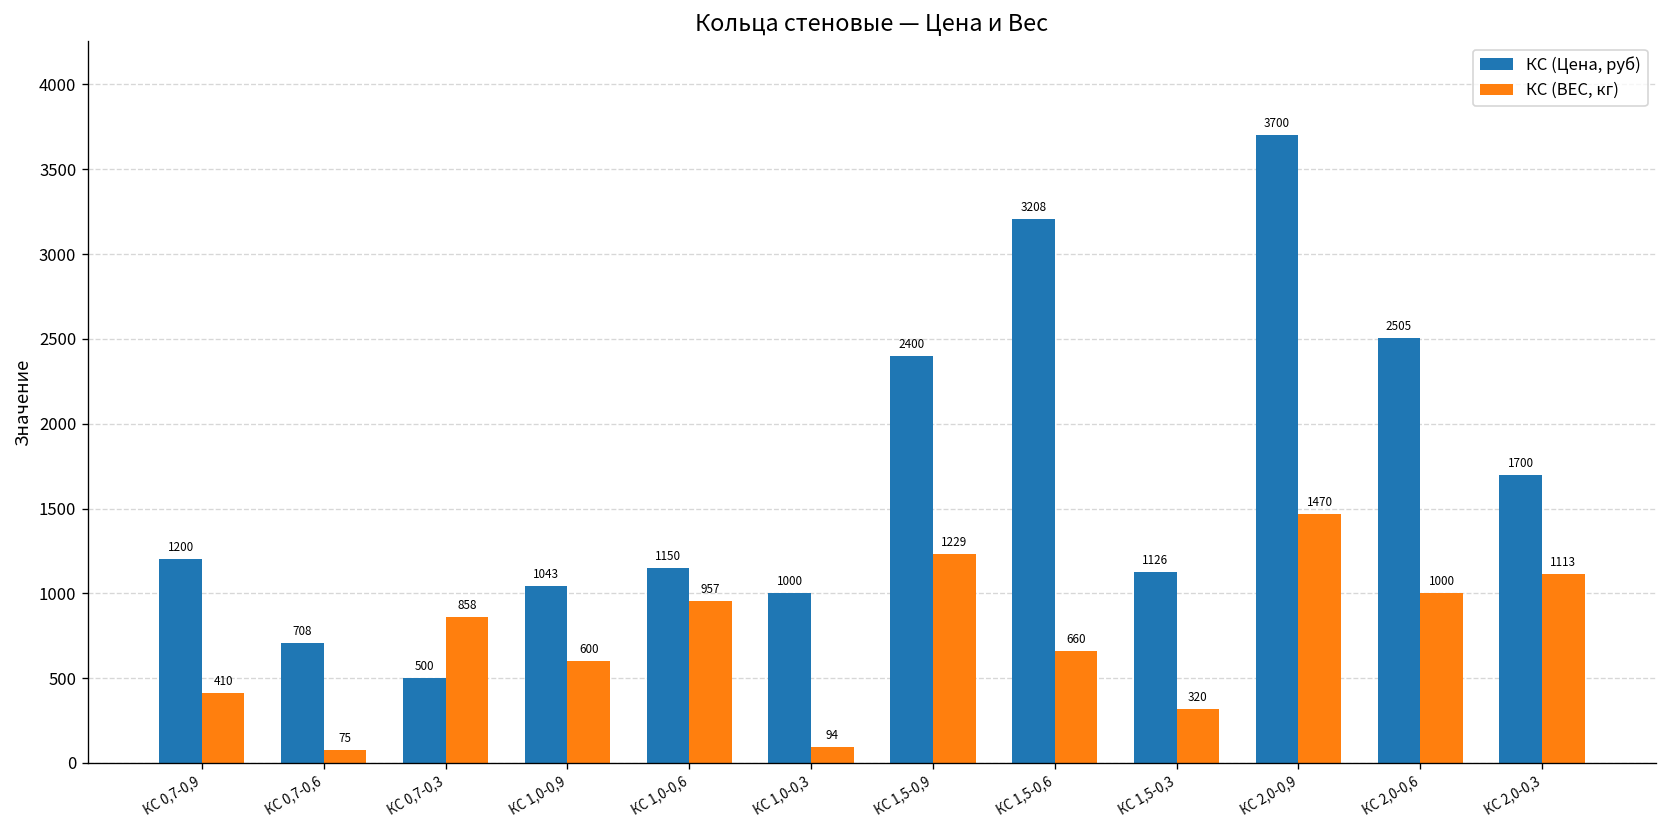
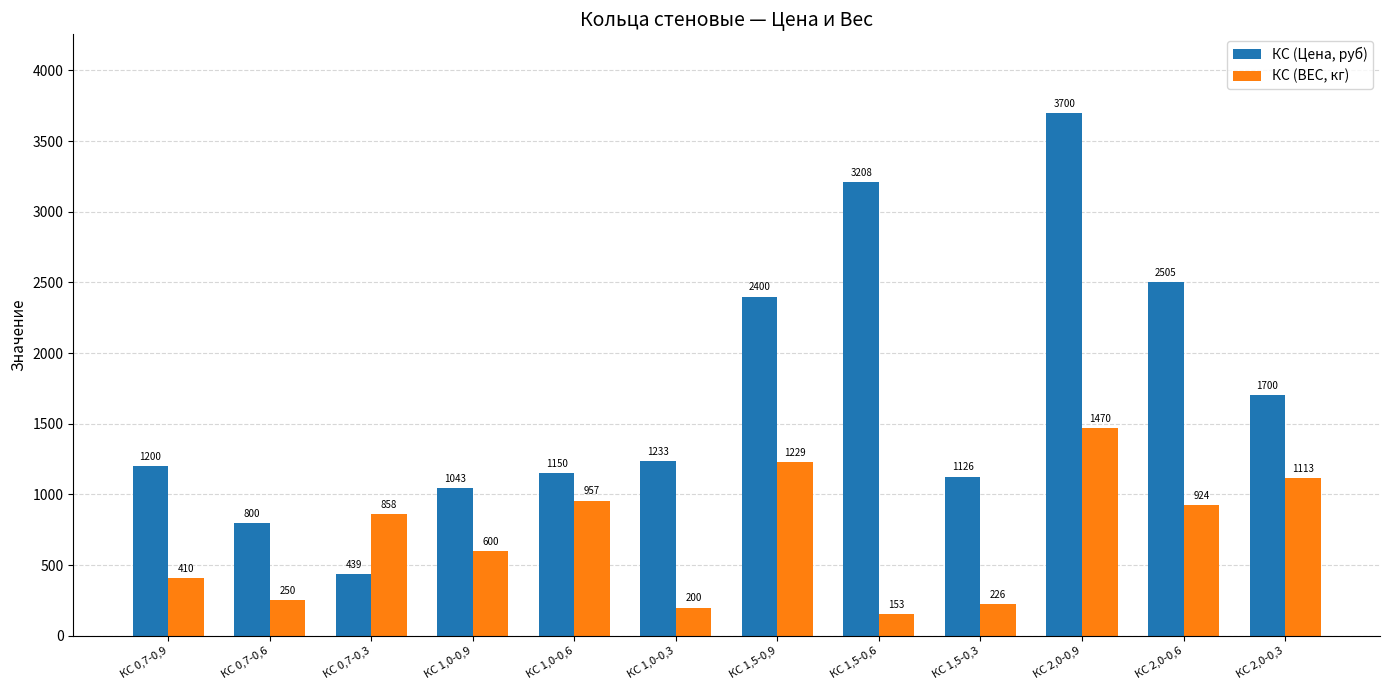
КС (Цена, руб), КС 0,7-0,6: 708 -> 800
КС (ВЕС, кг), КС 0,7-0,6: 75 -> 250
КС (Цена, руб), КС 0,7-0,3: 500 -> 439
КС (Цена, руб), КС 1,0-0,3: 1000 -> 1233
КС (ВЕС, кг), КС 1,0-0,3: 94 -> 200
КС (ВЕС, кг), КС 1,5-0,6: 660 -> 153
КС (ВЕС, кг), КС 1,5-0,3: 320 -> 226
КС (ВЕС, кг), КС 2,0-0,6: 1000 -> 924
